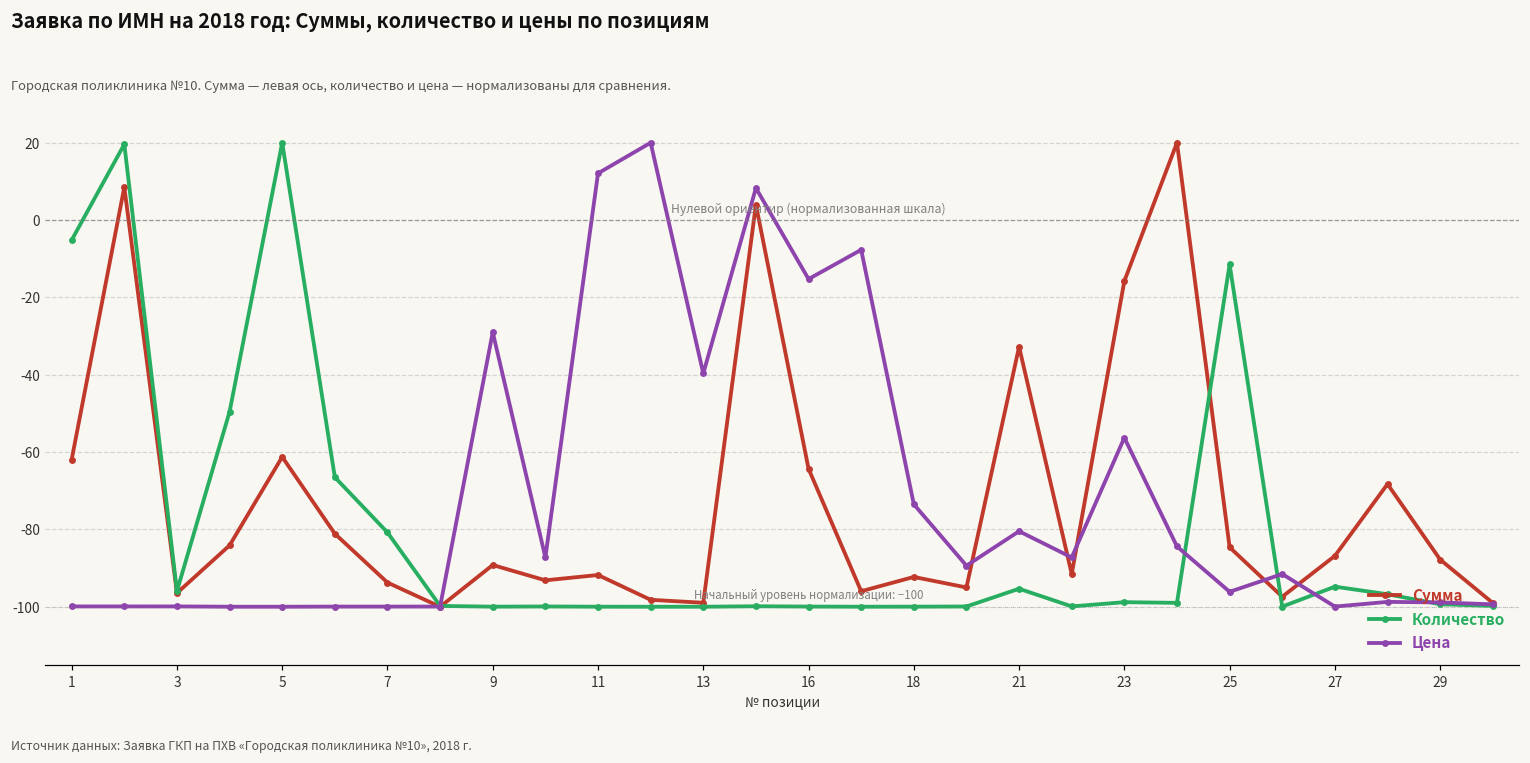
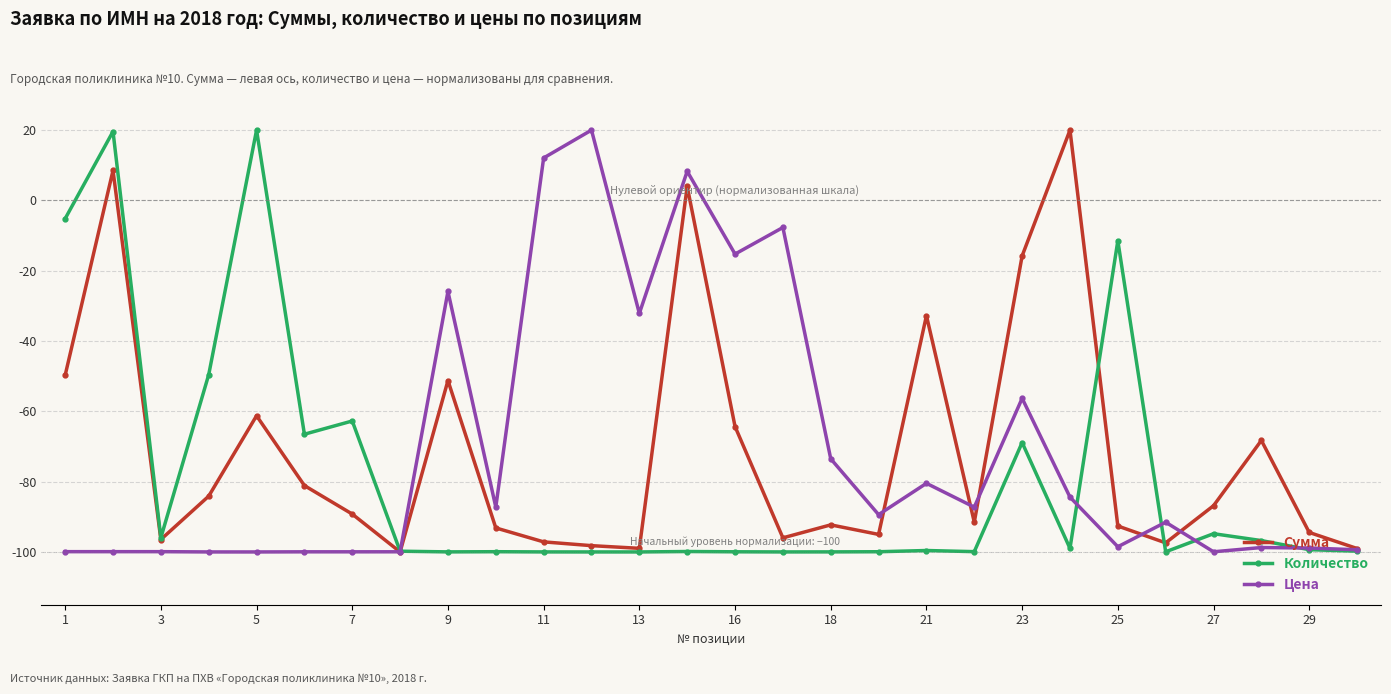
Сумма, 1: -62 -> -50
Сумма, 7: -94 -> -89
Количество, 7: -81 -> -63
Сумма, 9: -89 -> -51
Цена, 9: -29 -> -26
Сумма, 11: -92 -> -97
Цена, 13: -40 -> -32
Количество, 21: -95 -> -100
Количество, 23: -99 -> -69
Сумма, 25: -85 -> -93
Цена, 25: -96 -> -99
Сумма, 29: -88 -> -94
